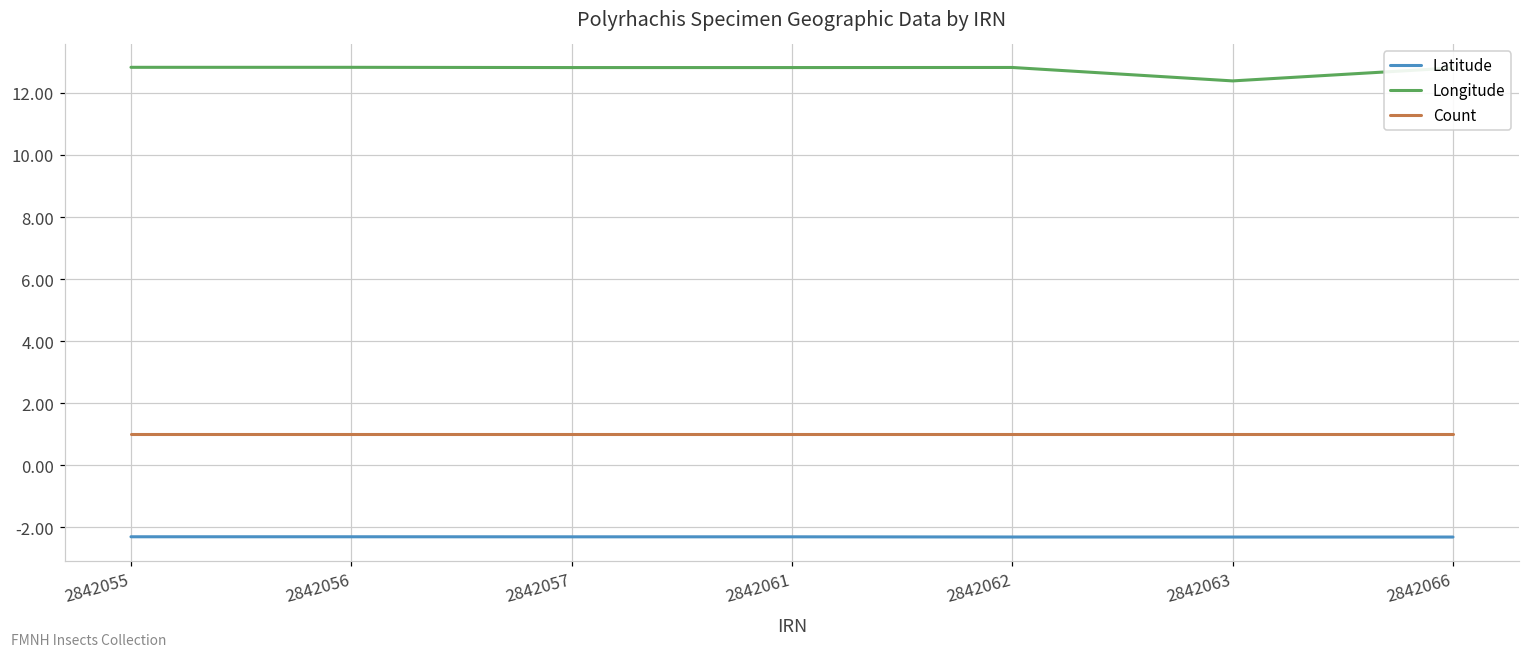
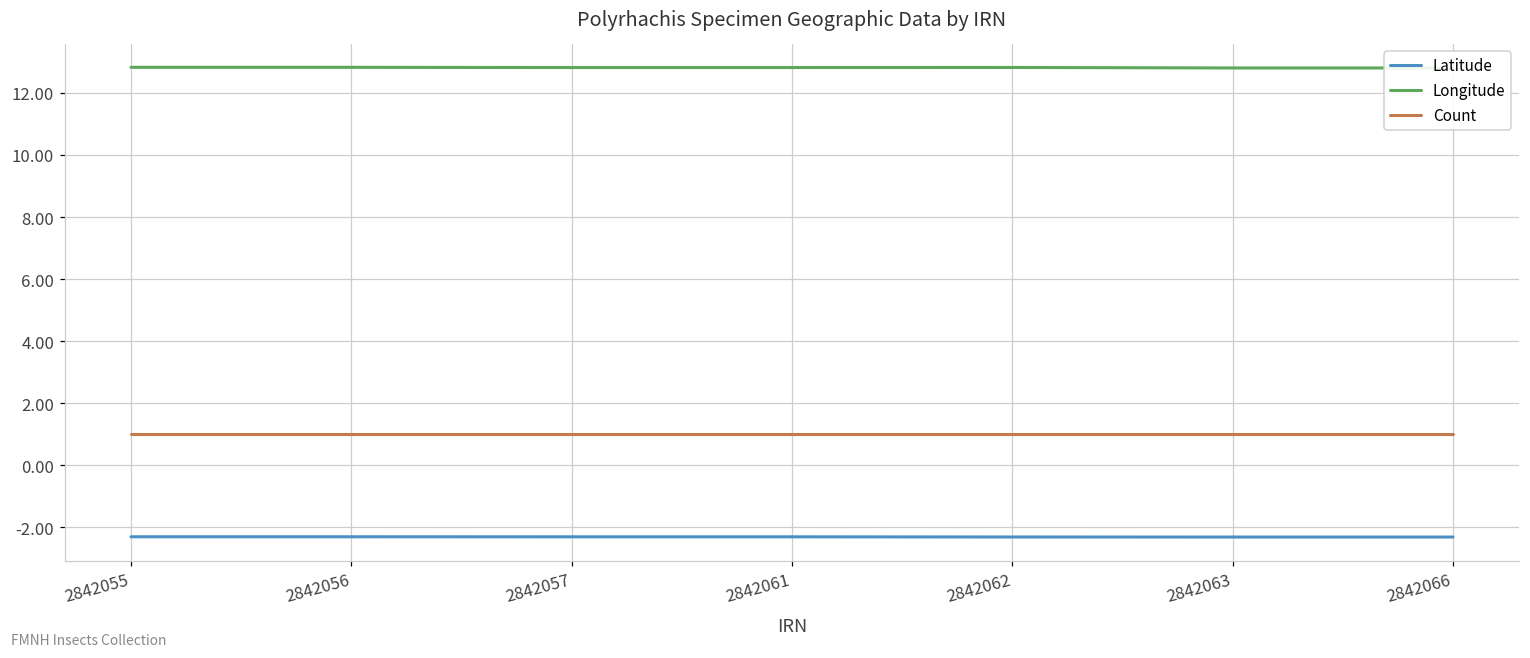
Longitude, 2842063: 12.4 -> 12.8
